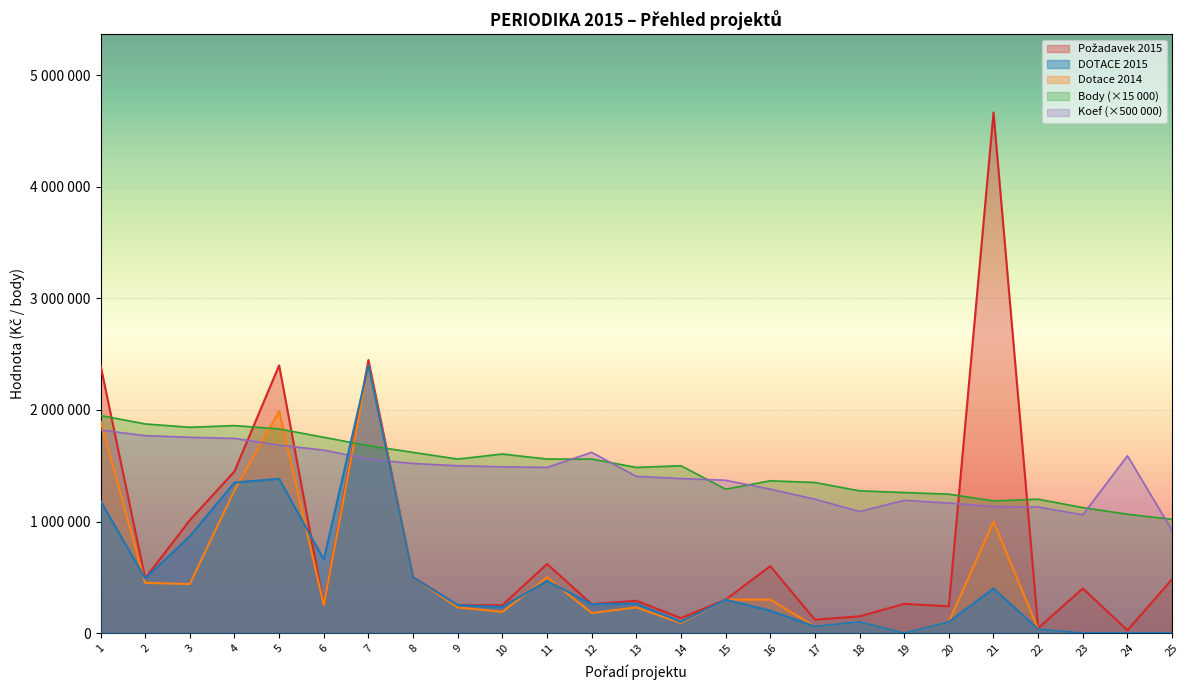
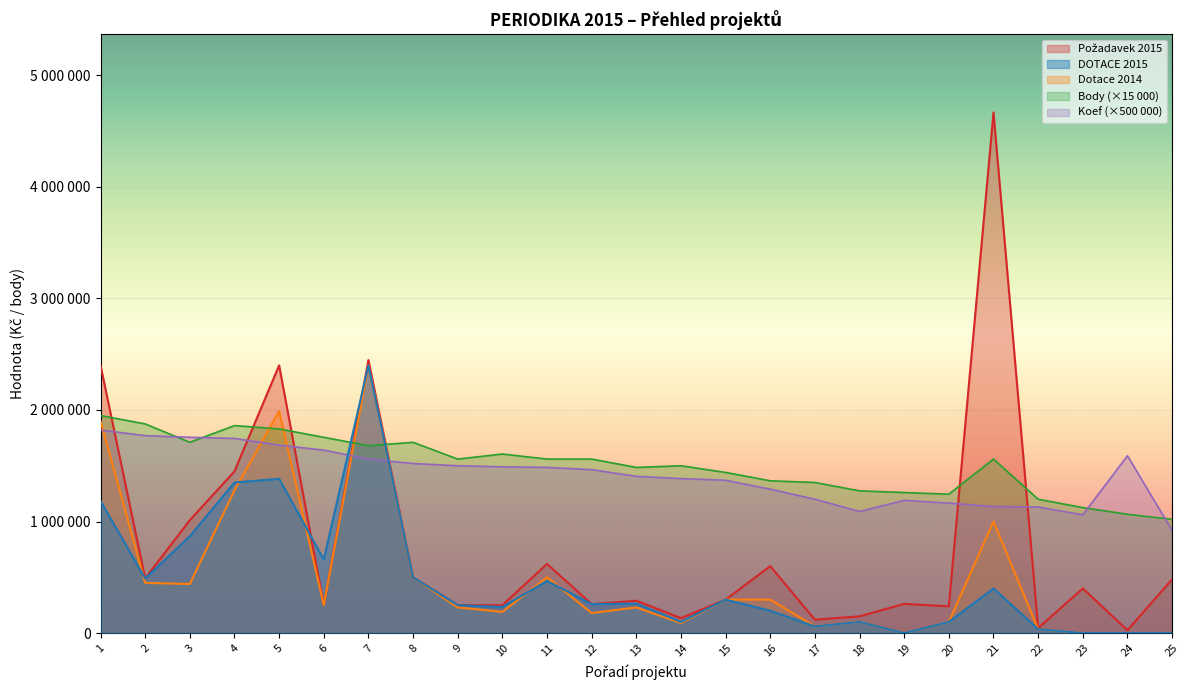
Body (×15 000), 3: 1850000 -> 1710000
Body (×15 000), 8: 1620000 -> 1710000
Koef (×500 000), 12: 1620000 -> 1470000
Body (×15 000), 15: 1290000 -> 1440000
Body (×15 000), 21: 1190000 -> 1560000
